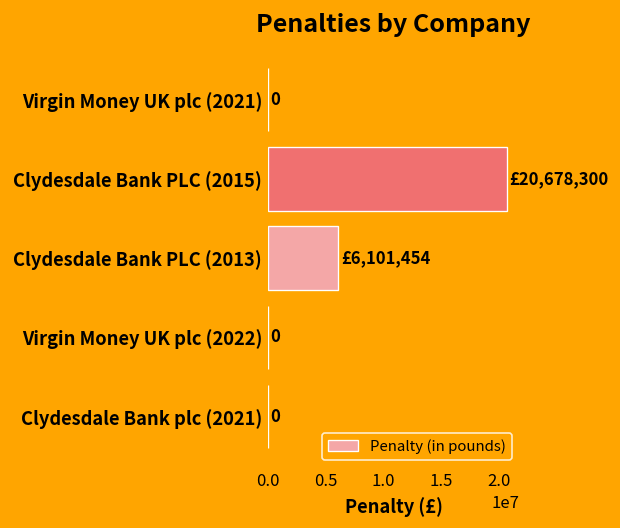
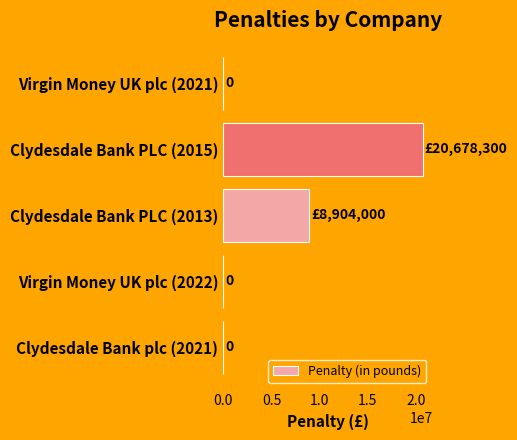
Clydesdale Bank PLC (2013): £6,101,454 -> £8,904,000
